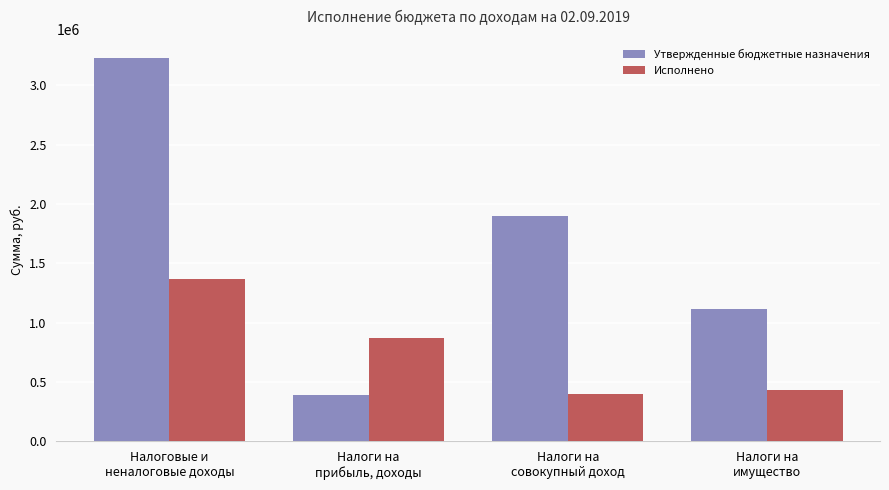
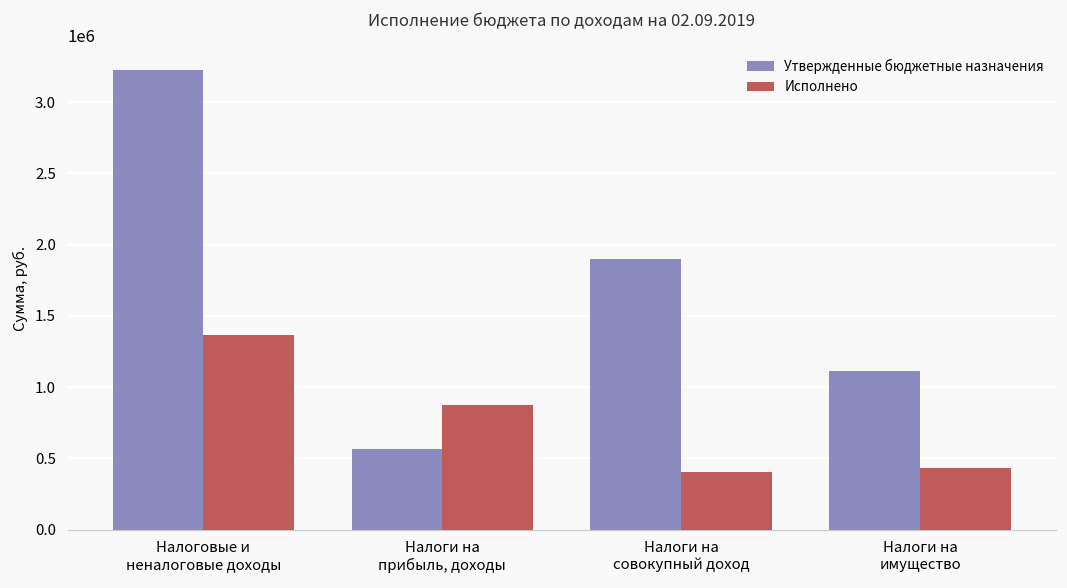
Утвержденные бюджетные назначения, Налоги на прибыль, доходы: 400000 -> 570000
